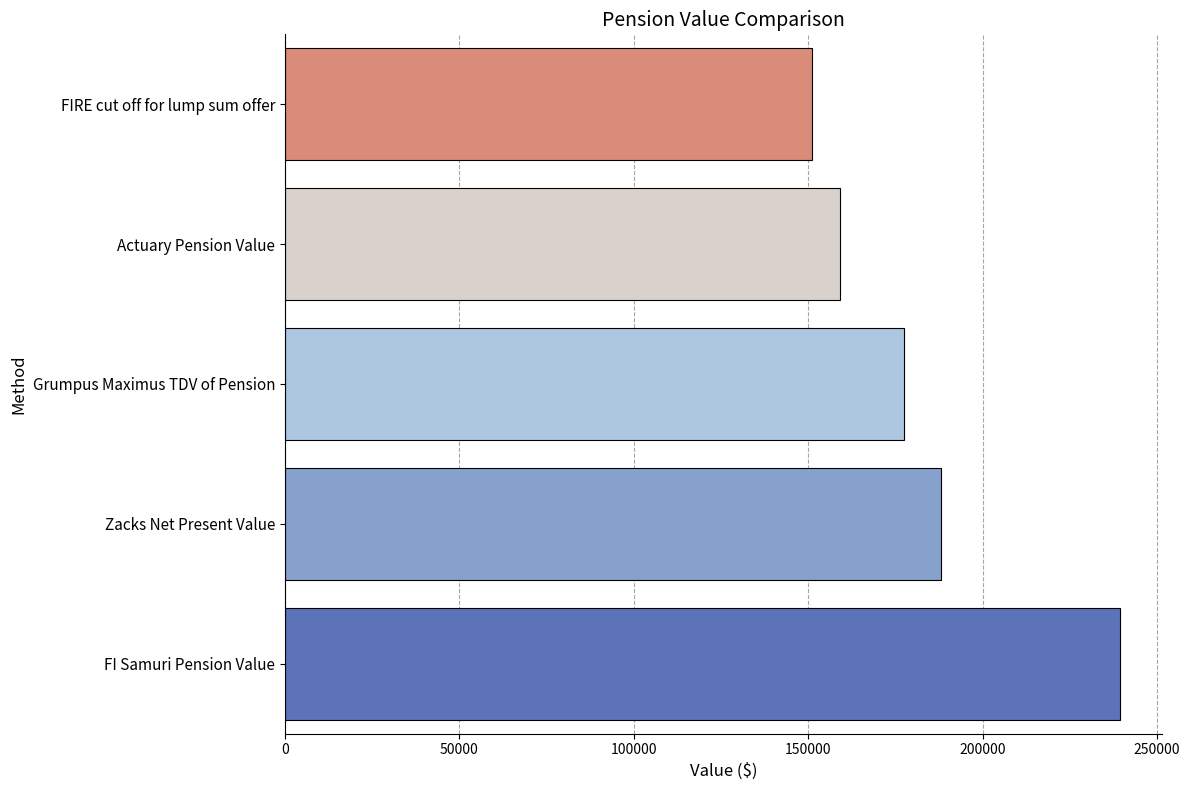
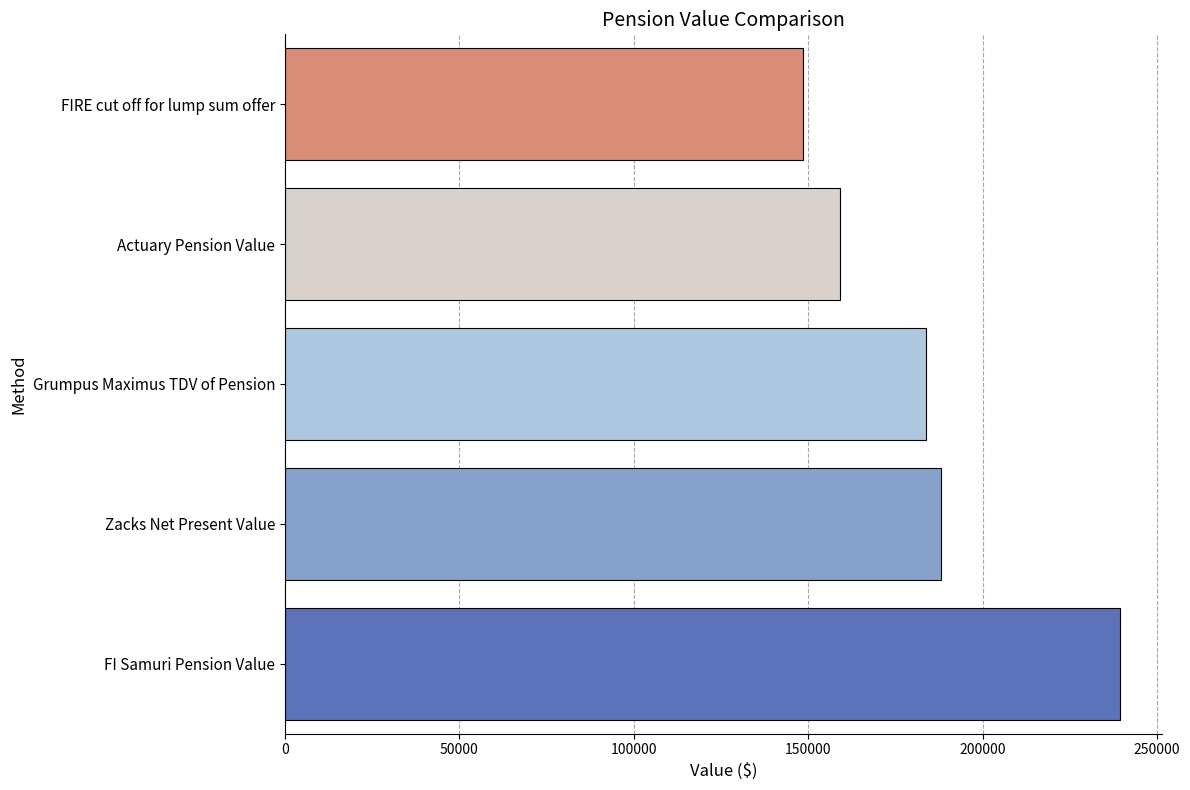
FIRE cut off for lump sum offer: 151000 -> 148000
Grumpus Maximus TDV of Pension: 178000 -> 184000
